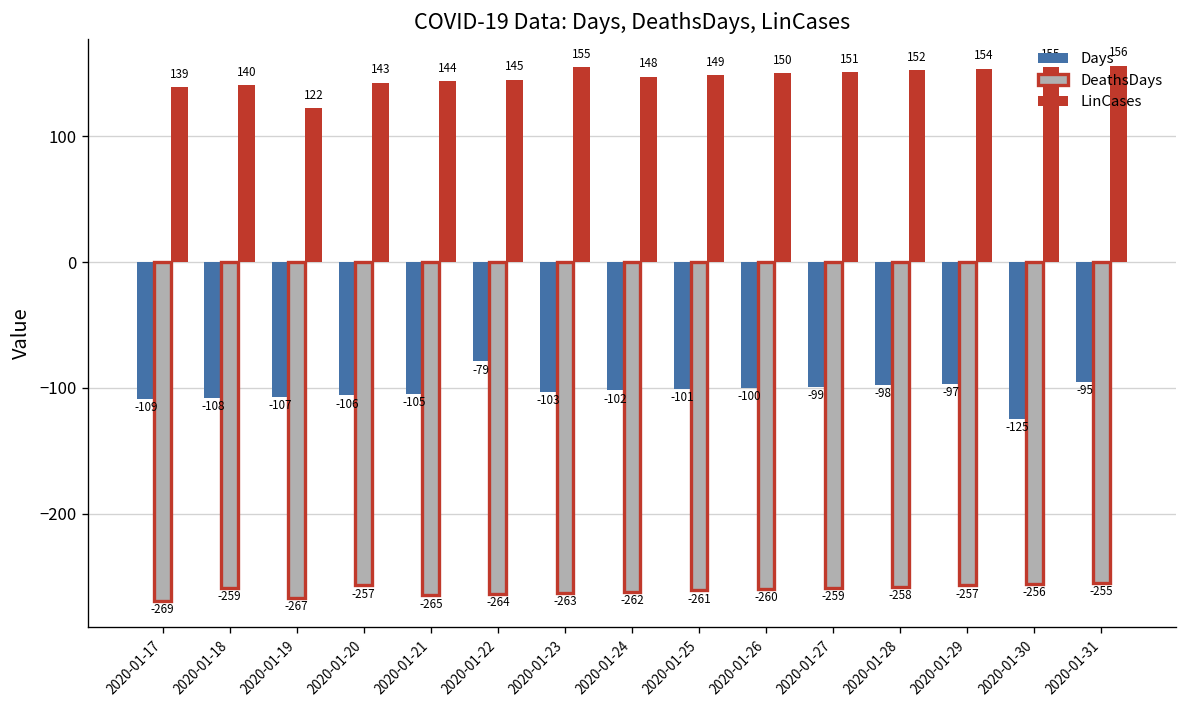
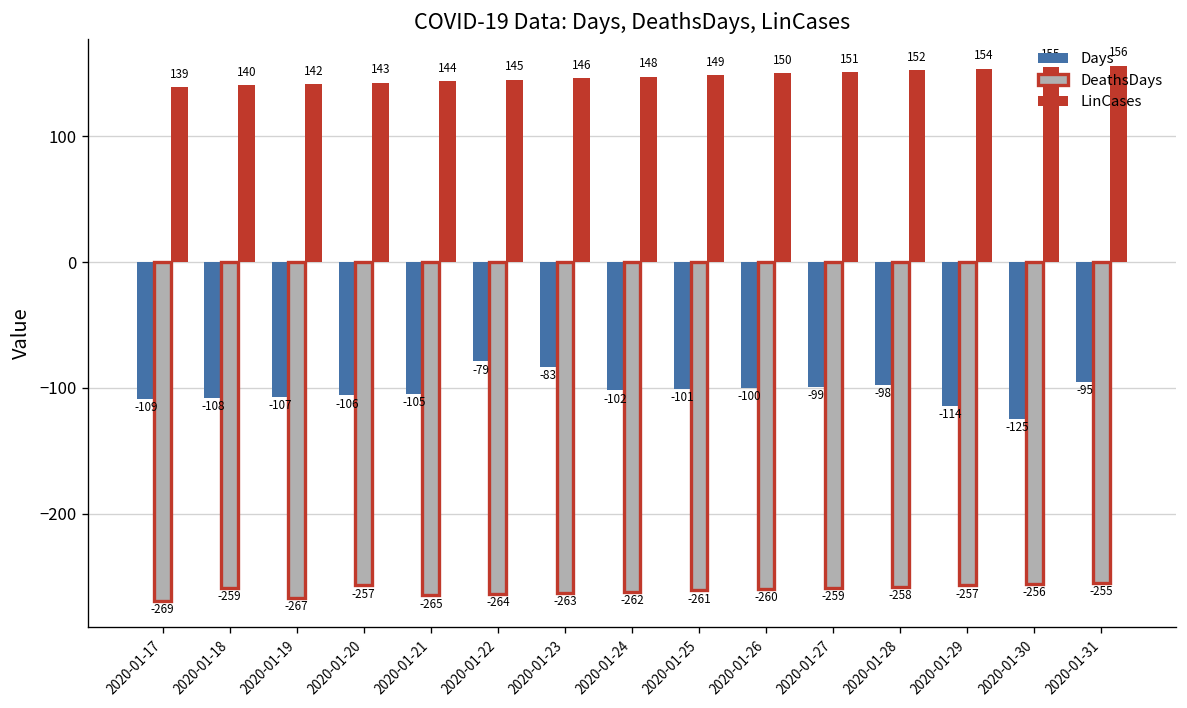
LinCases, 2020-01-19: 122 -> 142
Days, 2020-01-23: -103 -> -83
LinCases, 2020-01-23: 155 -> 146
Days, 2020-01-29: -97 -> -114
